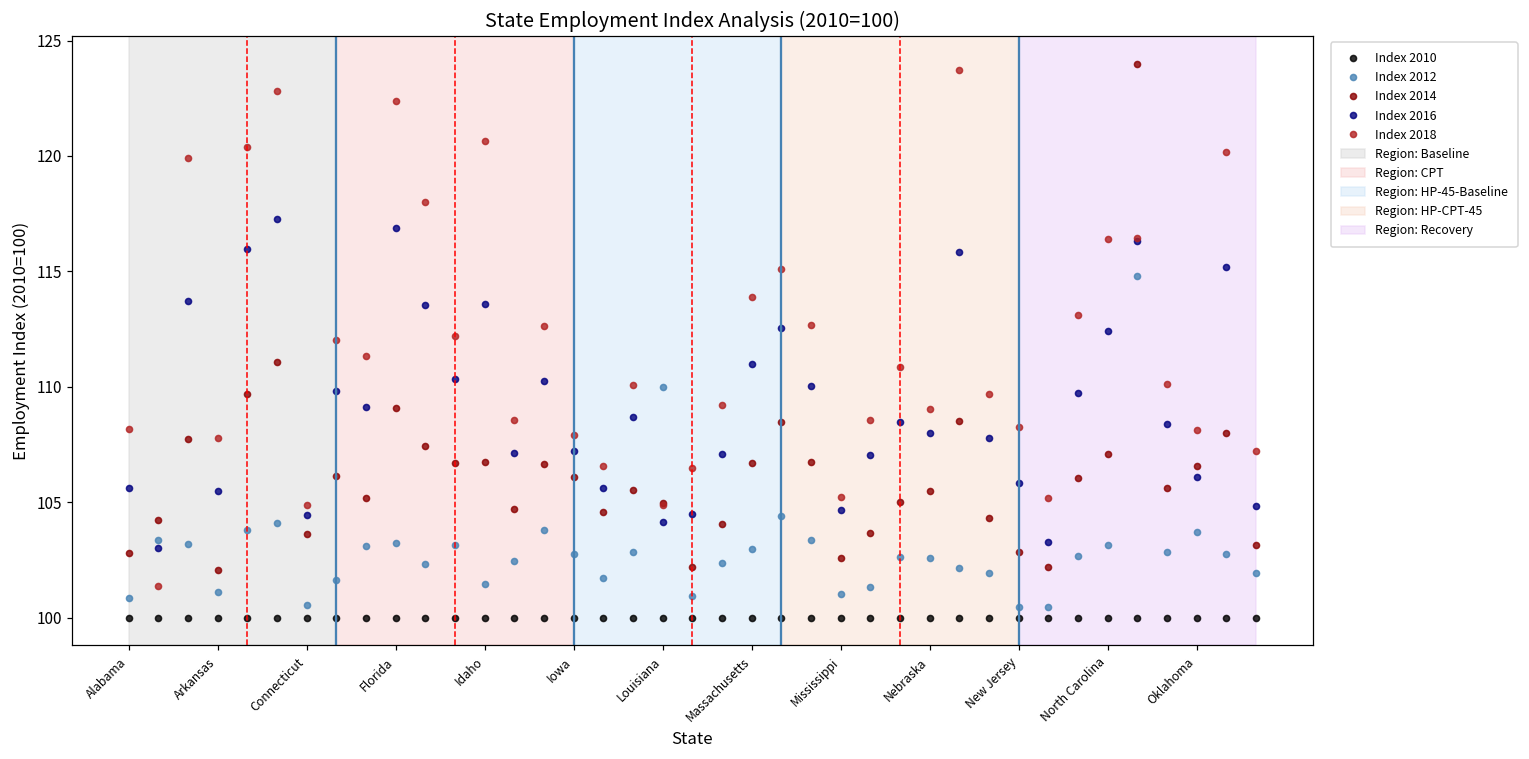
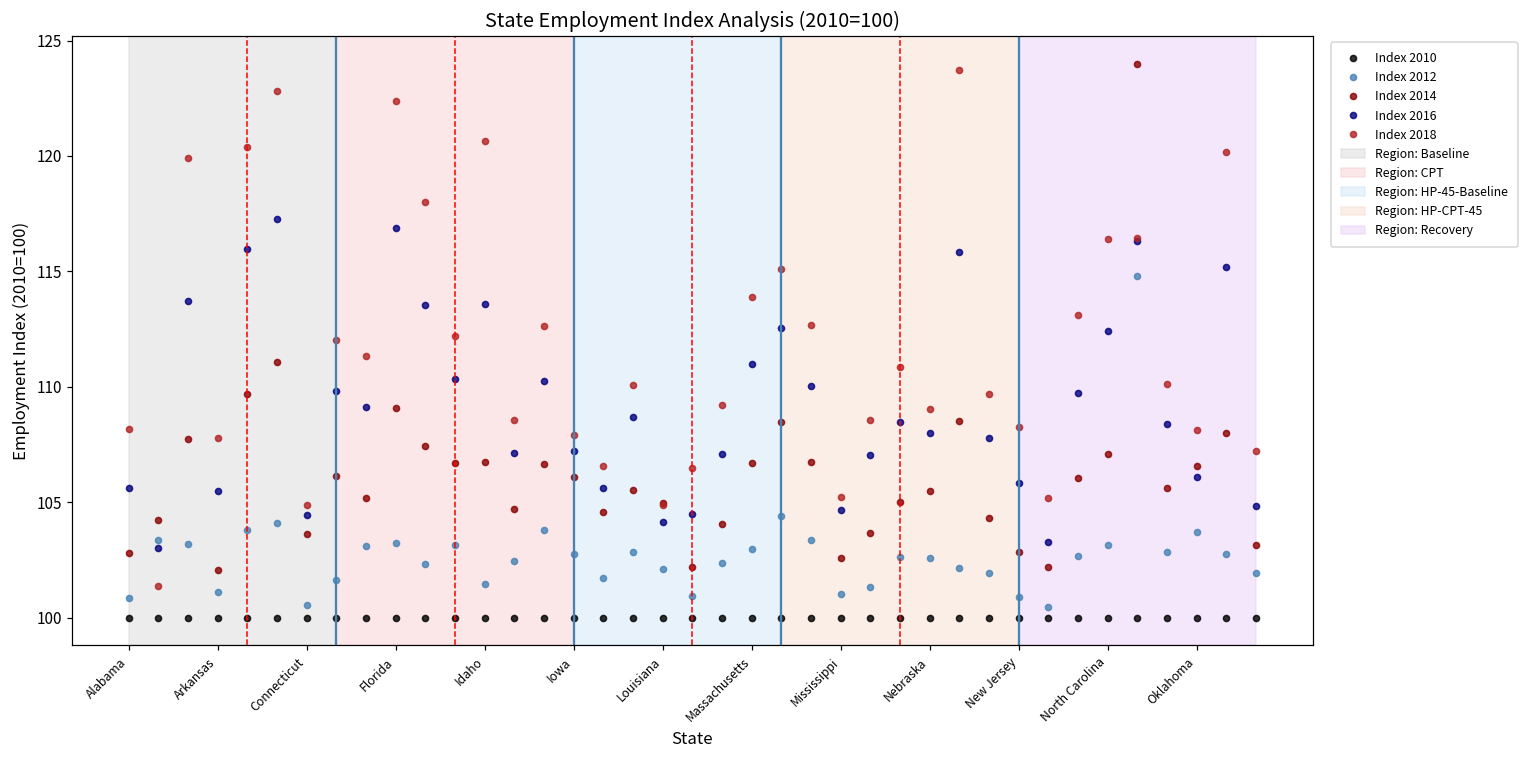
Index 2012, Louisiana: 110.0 -> 102.1
Index 2012, New Jersey: 100.5 -> 100.9
